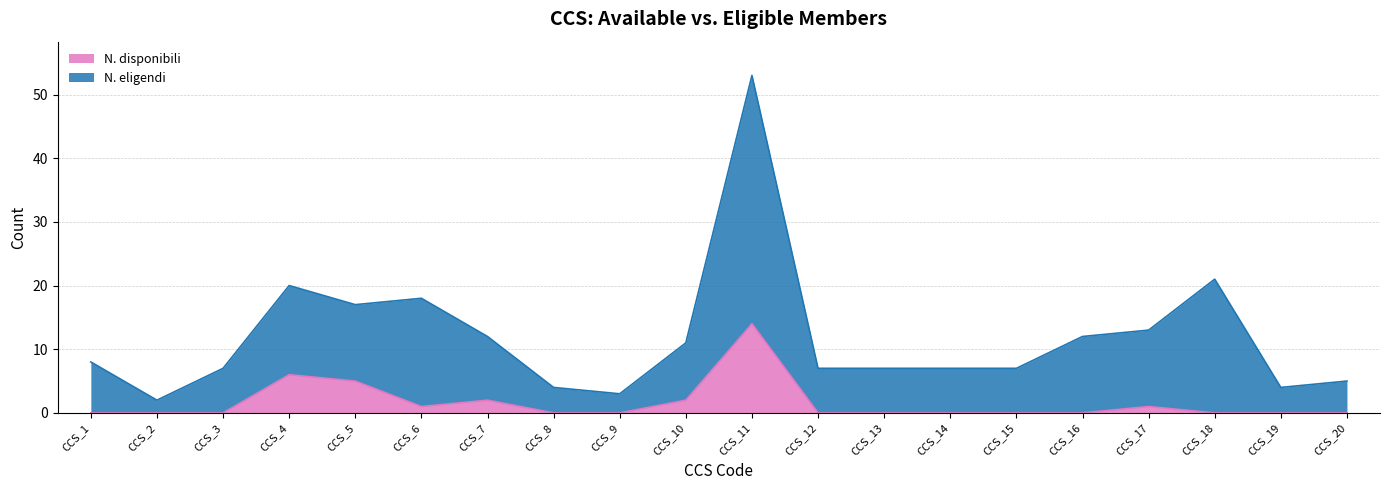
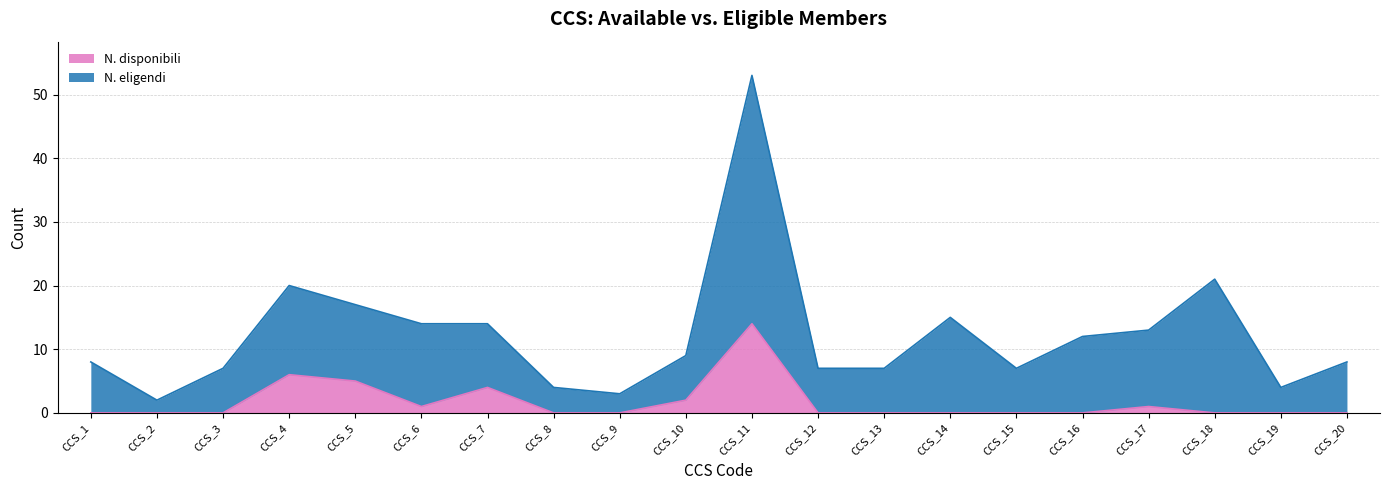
N. eligendi, CCS_6: 17 -> 13
N. disponibili, CCS_7: 2 -> 4
N. eligendi, CCS_10: 9 -> 7
N. eligendi, CCS_14: 7 -> 15
N. eligendi, CCS_20: 5 -> 8
